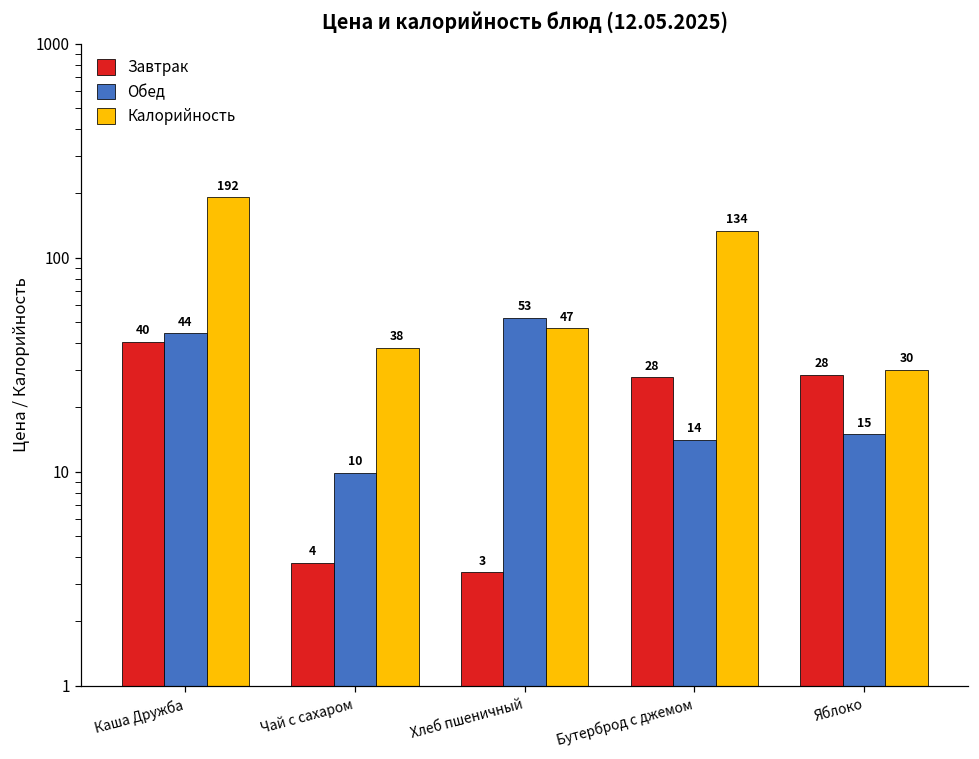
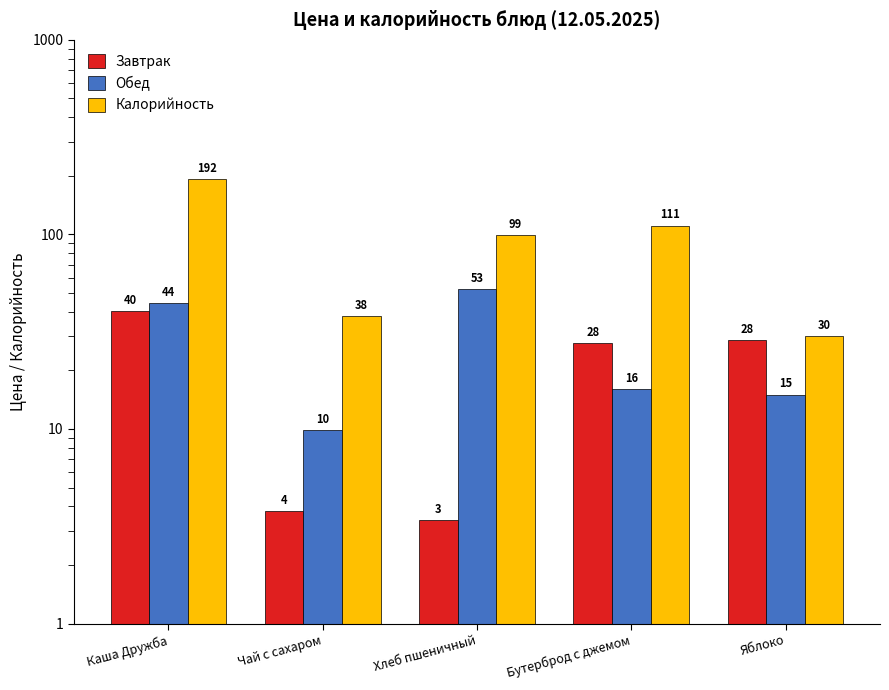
Калорийность, Хлеб пшеничный: 47 -> 99
Обед, Бутерброд с джемом: 14 -> 16
Калорийность, Бутерброд с джемом: 134 -> 111
